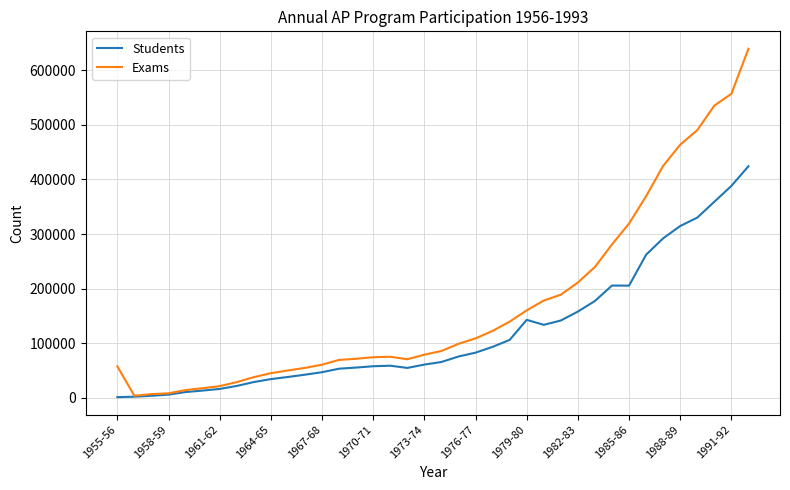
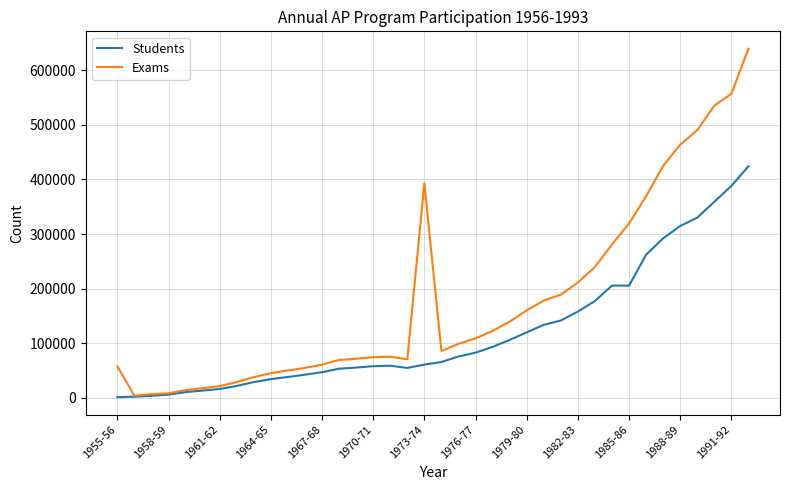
Exams, 1973-74: 80000 -> 390000
Students, 1979-80: 140000 -> 120000
